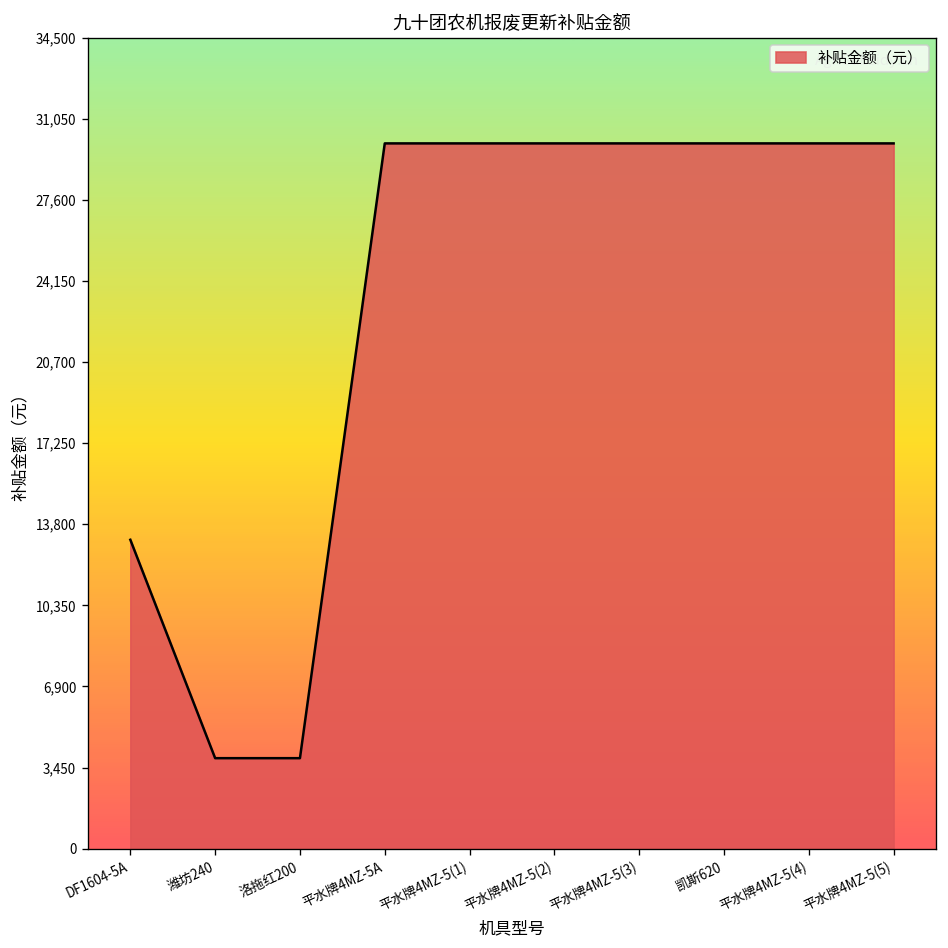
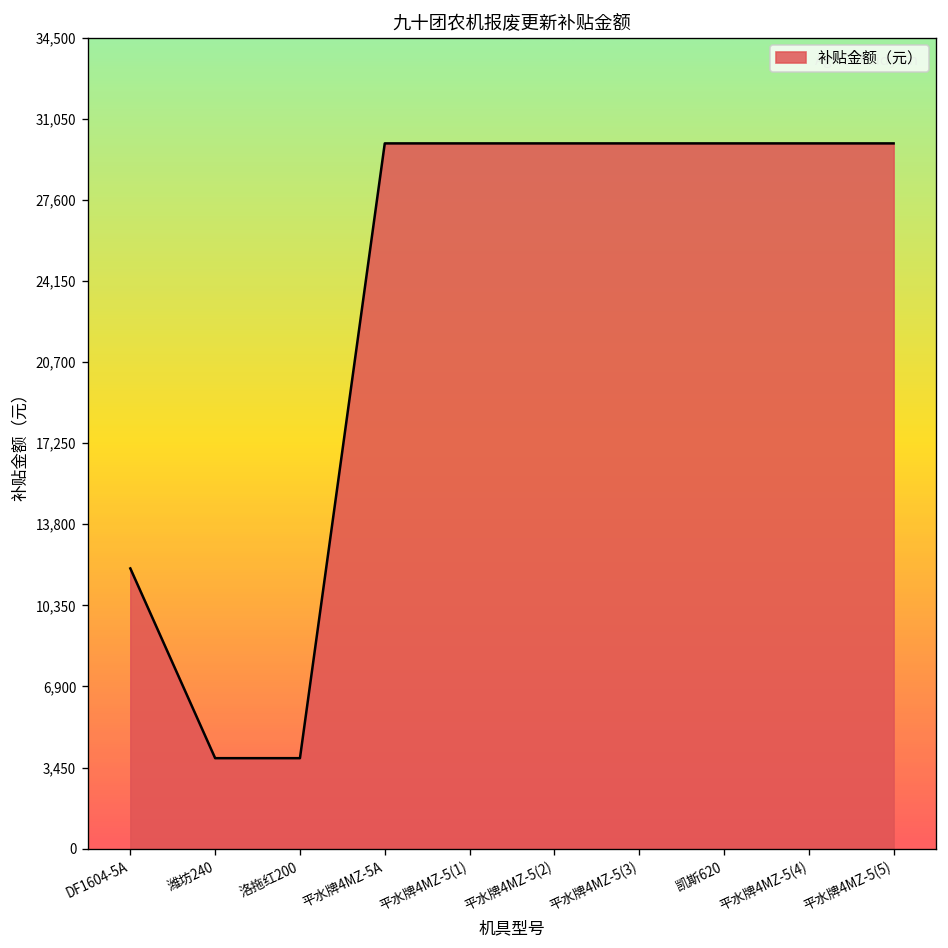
DF1604-5A: 13,100 -> 11,900
